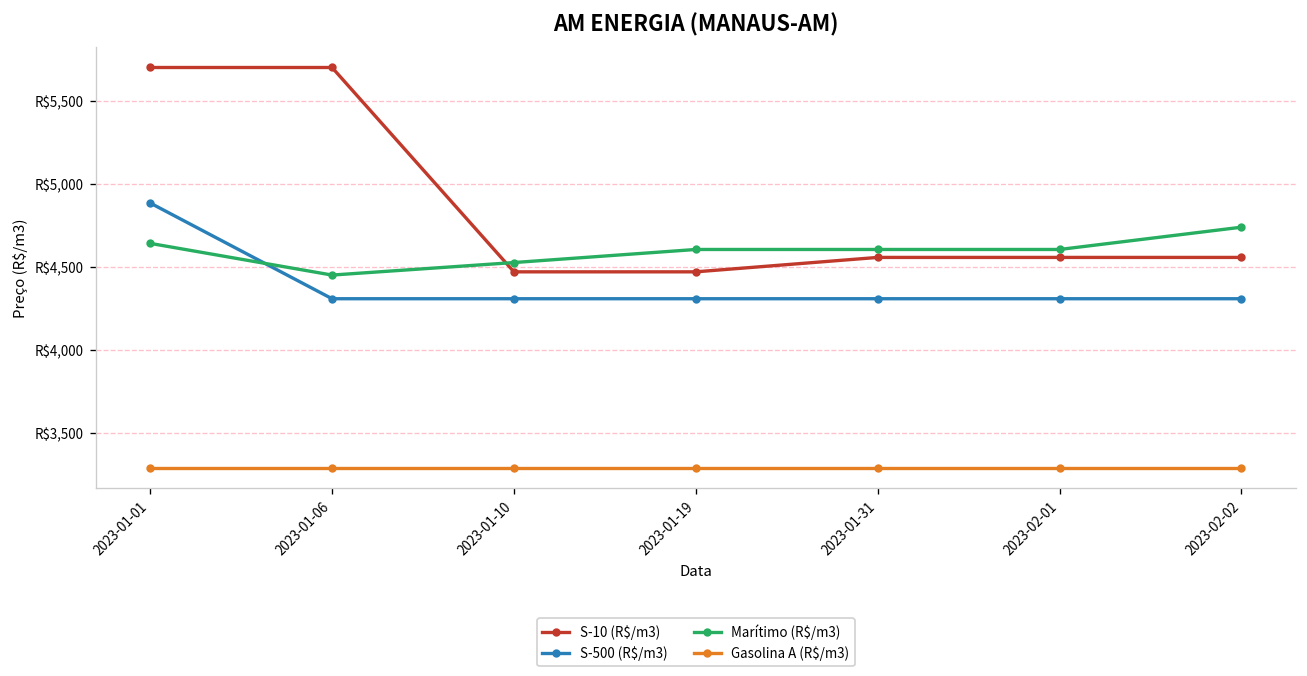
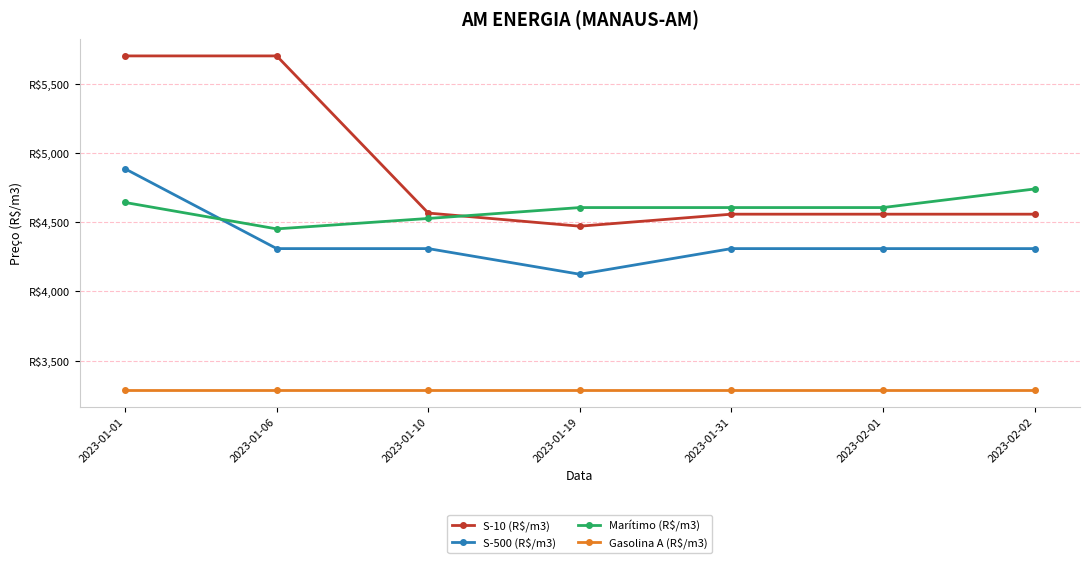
S-10 (R$/m3), 2023-01-10: R$4,470 -> R$4,570
S-500 (R$/m3), 2023-01-19: R$4,310 -> R$4,120
